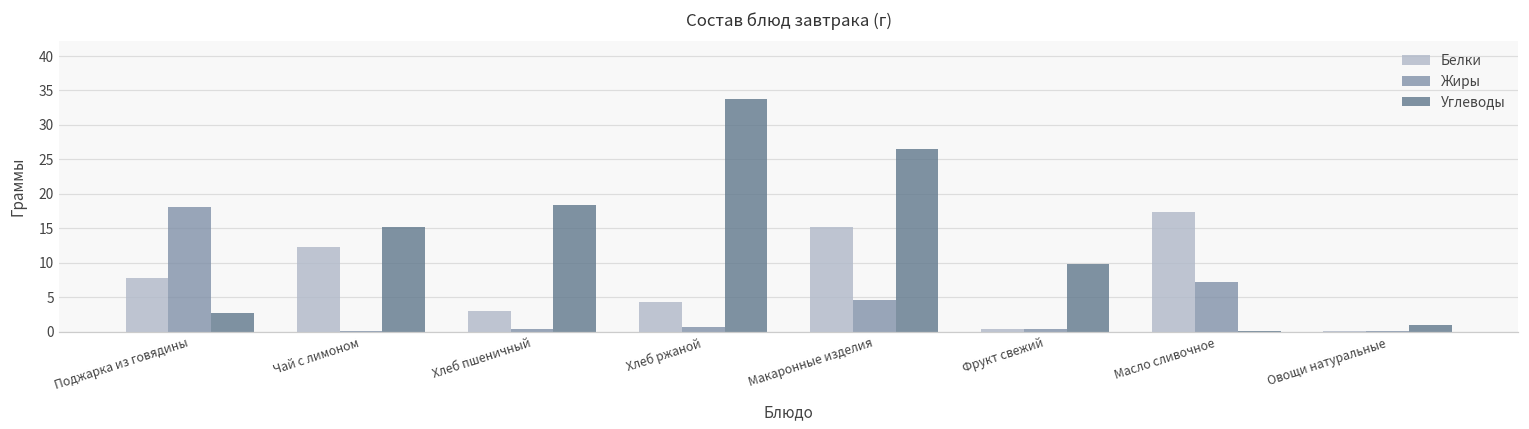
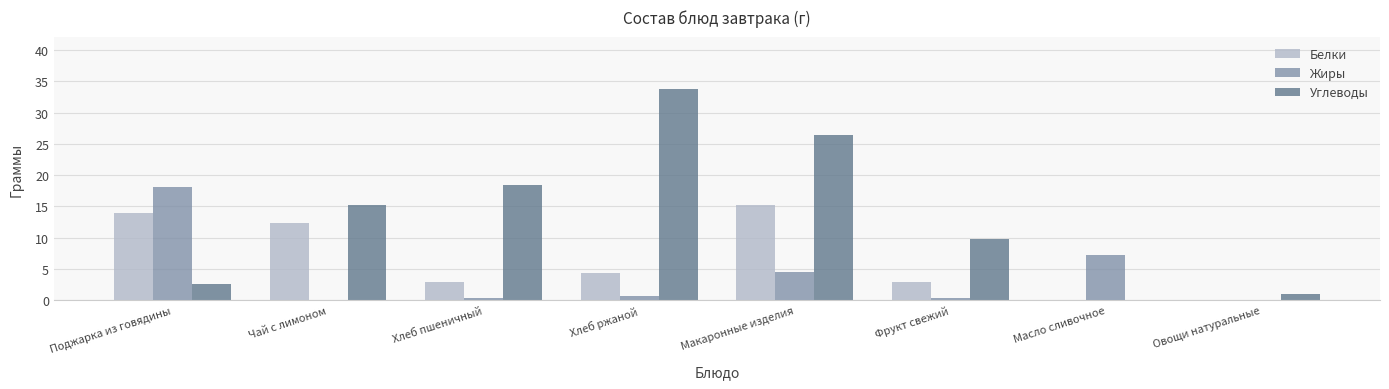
Белки, Поджарка из говядины: 8 -> 14
Белки, Фрукт свежий: 0 -> 3
Белки, Масло сливочное: 17 -> 0
